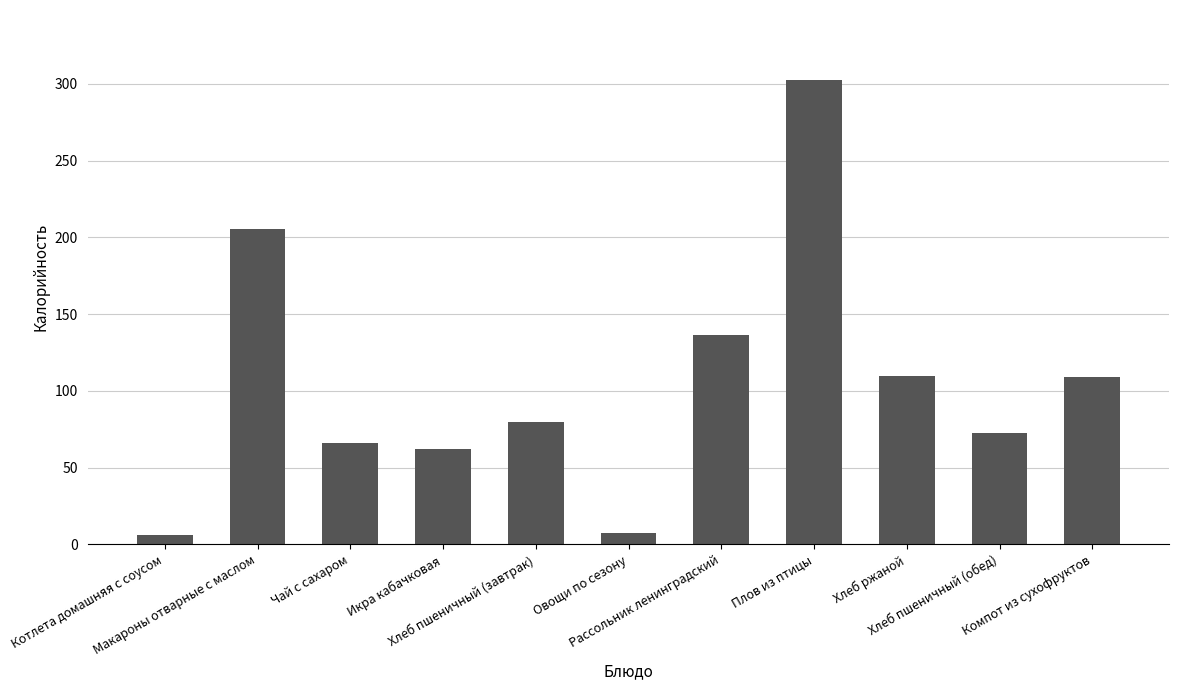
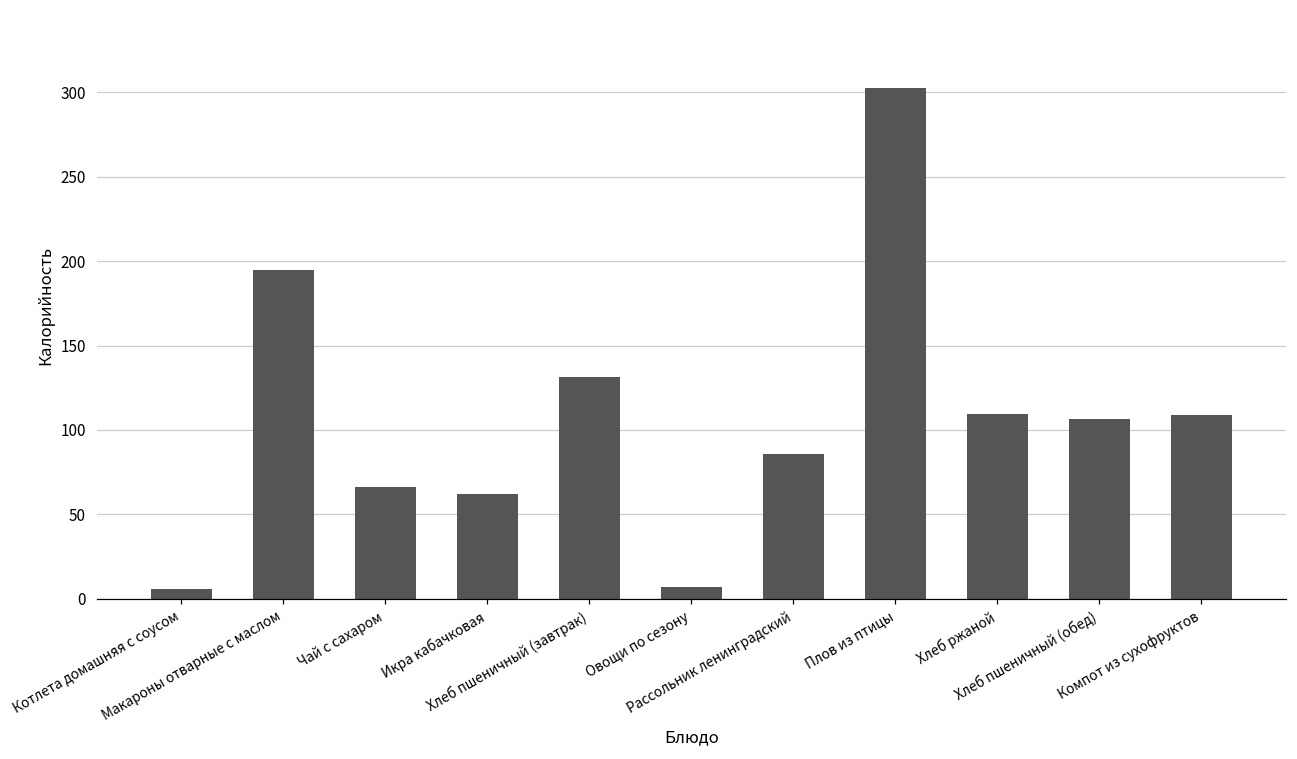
Макароны отварные с маслом: 206 -> 195
Хлеб пшеничный (завтрак): 80 -> 131
Рассольник ленинградский: 137 -> 86
Хлеб пшеничный (обед): 72 -> 106
